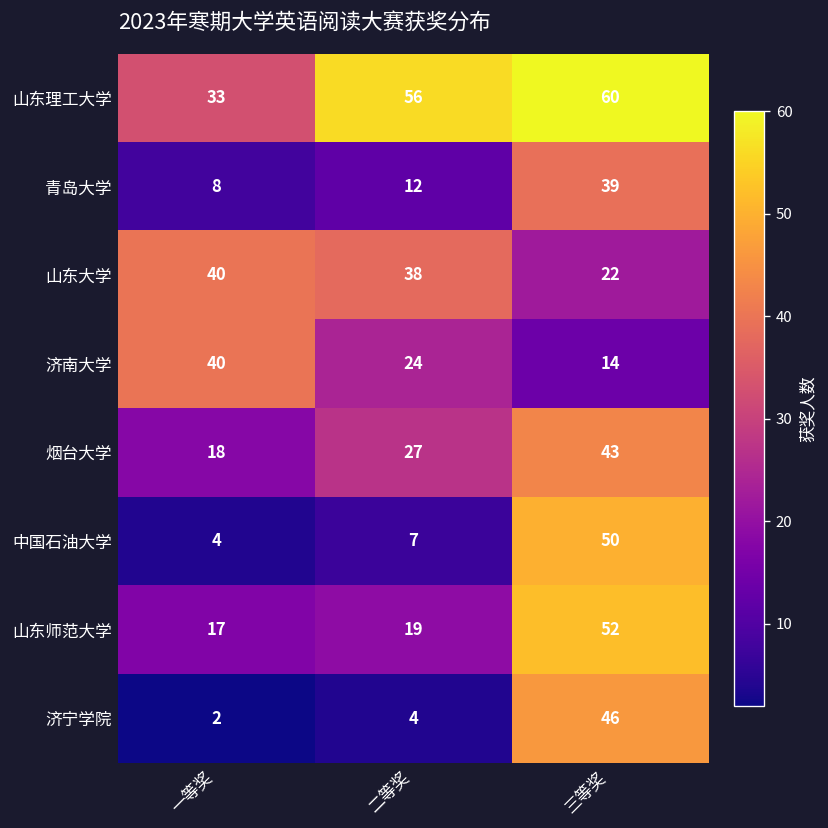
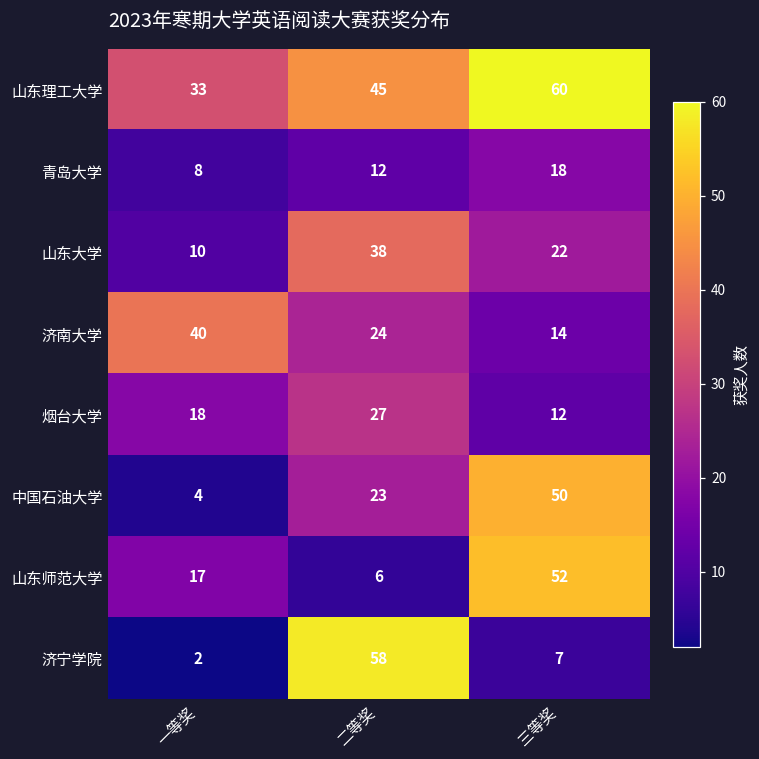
山东理工大学, 二等奖: 56 -> 45
青岛大学, 三等奖: 39 -> 18
山东大学, 一等奖: 40 -> 10
烟台大学, 三等奖: 43 -> 12
中国石油大学, 二等奖: 7 -> 23
山东师范大学, 二等奖: 19 -> 6
济宁学院, 二等奖: 4 -> 58
济宁学院, 三等奖: 46 -> 7
